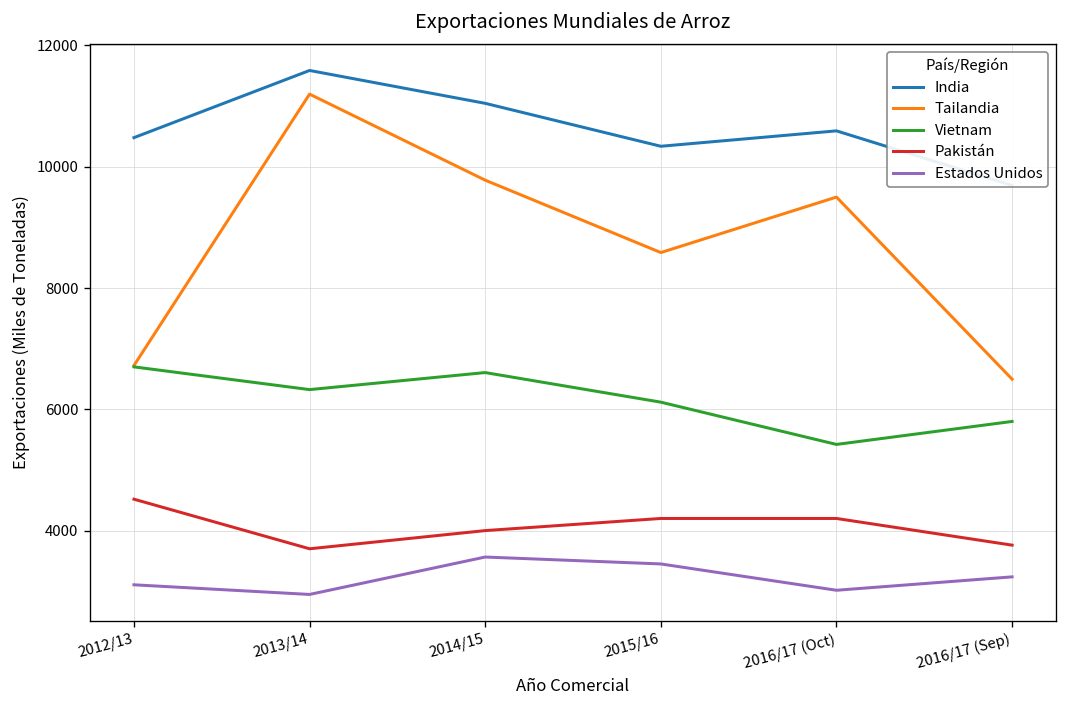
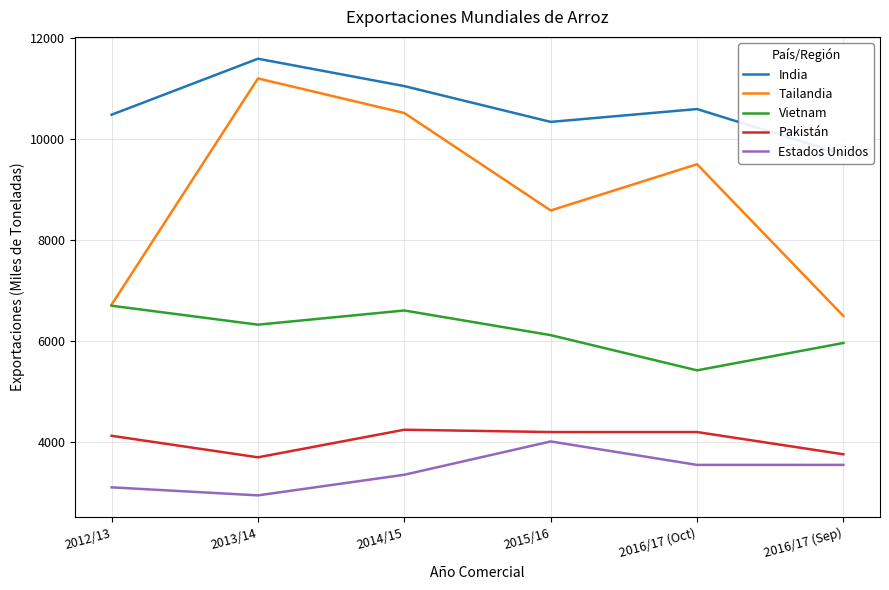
Pakistán, 2012/13: 4500 -> 4100
Tailandia, 2014/15: 9800 -> 10500
Pakistán, 2014/15: 4000 -> 4200
Estados Unidos, 2014/15: 3600 -> 3400
Estados Unidos, 2015/16: 3500 -> 4000
Estados Unidos, 2016/17 (Oct): 3000 -> 3600
Vietnam, 2016/17 (Sep): 5800 -> 6000
Estados Unidos, 2016/17 (Sep): 3200 -> 3600
